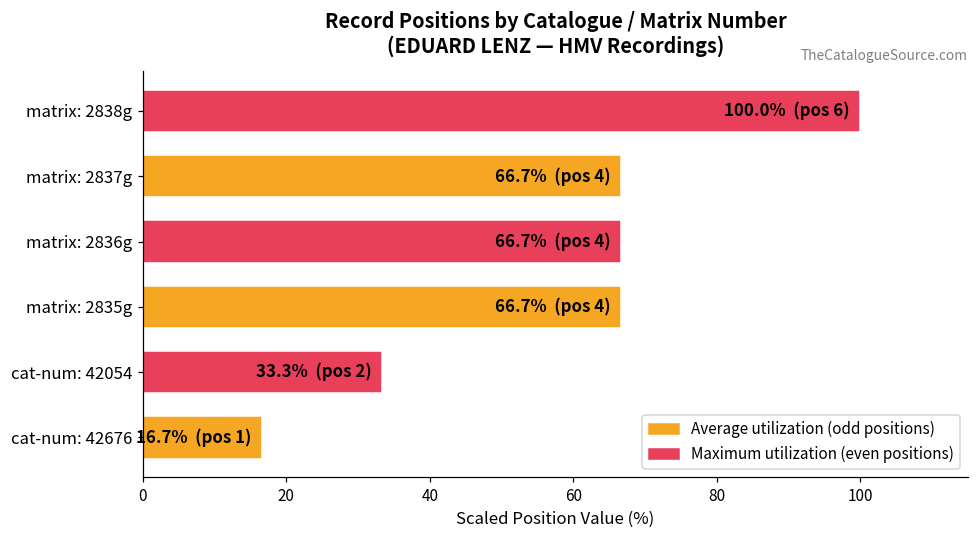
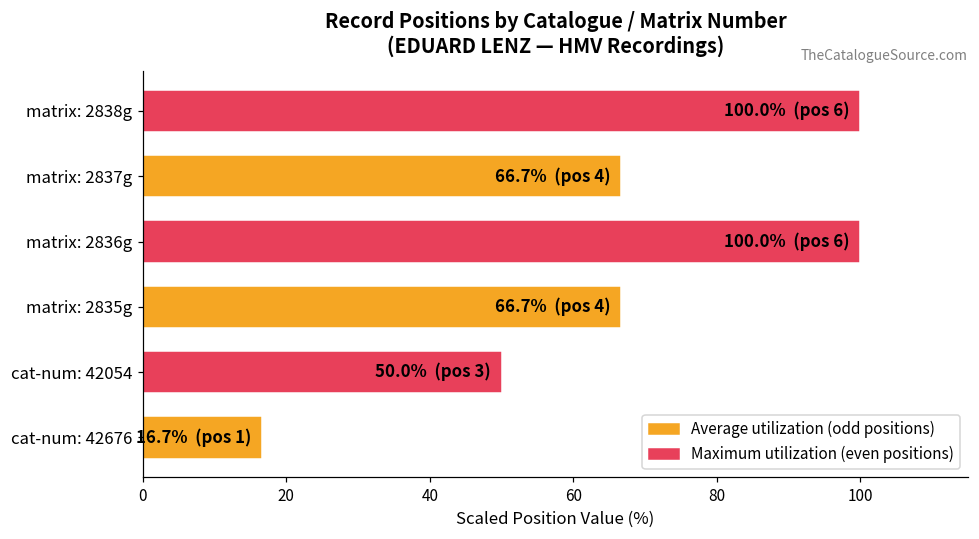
matrix: 2836g: 66.7% (pos 4) -> 100.0% (pos 6)
cat-num: 42054: 33.3% (pos 2) -> 50.0% (pos 3)
